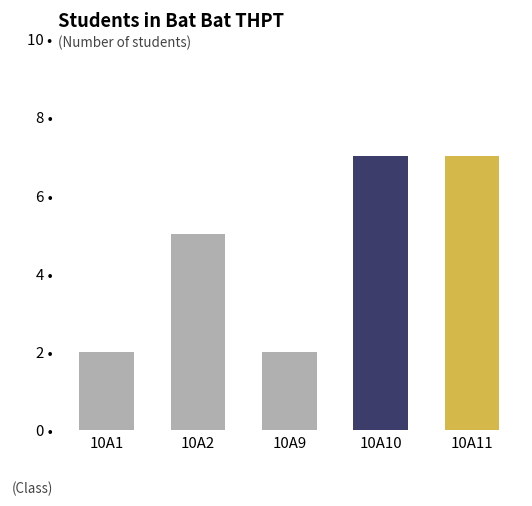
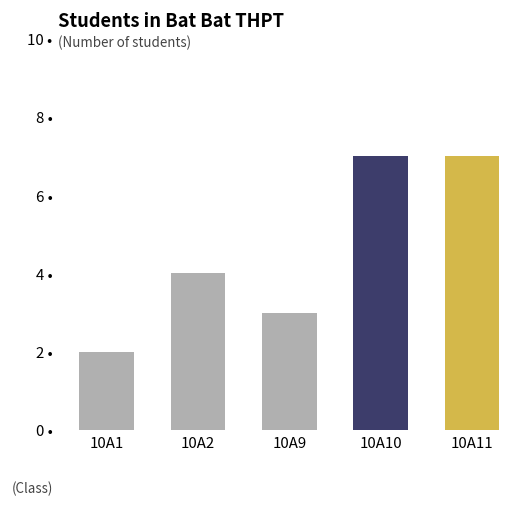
10A2: 5 • -> 4 •
10A9: 2 • -> 3 •
